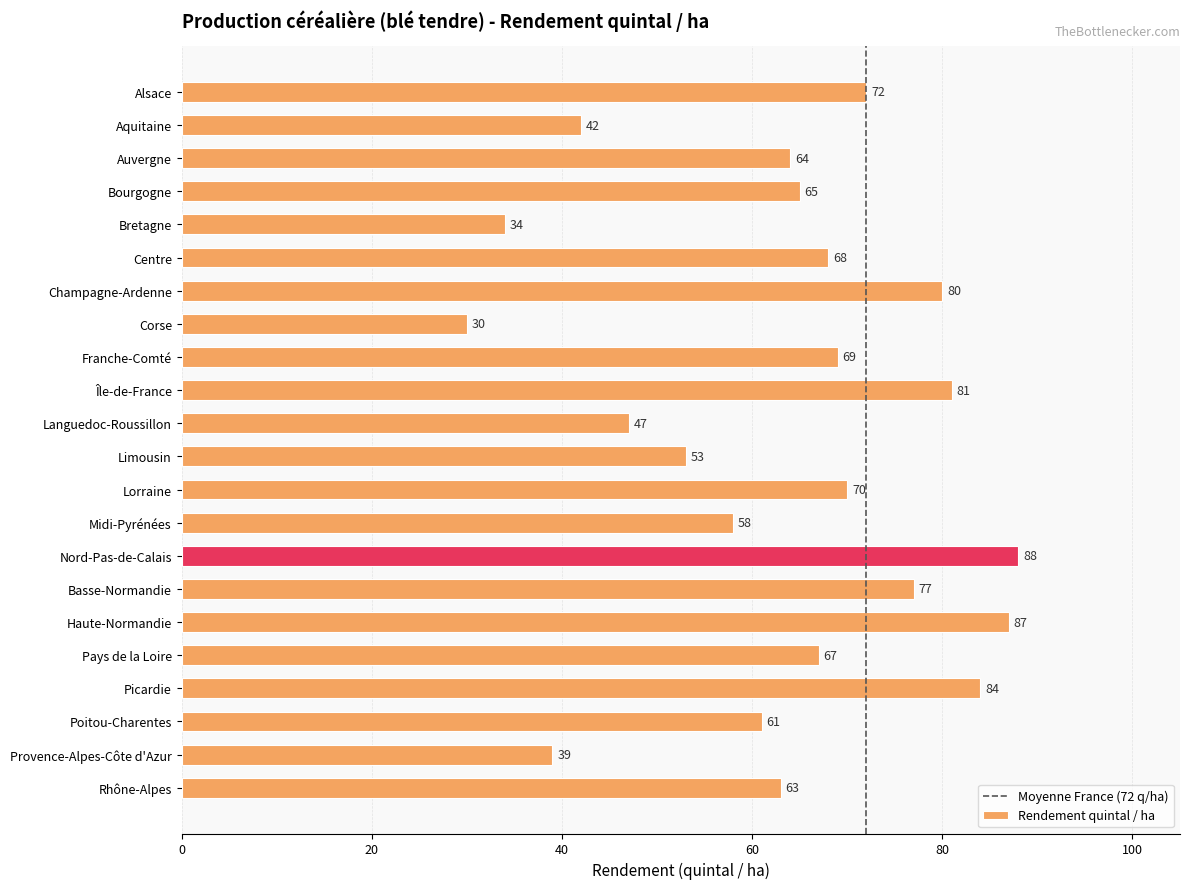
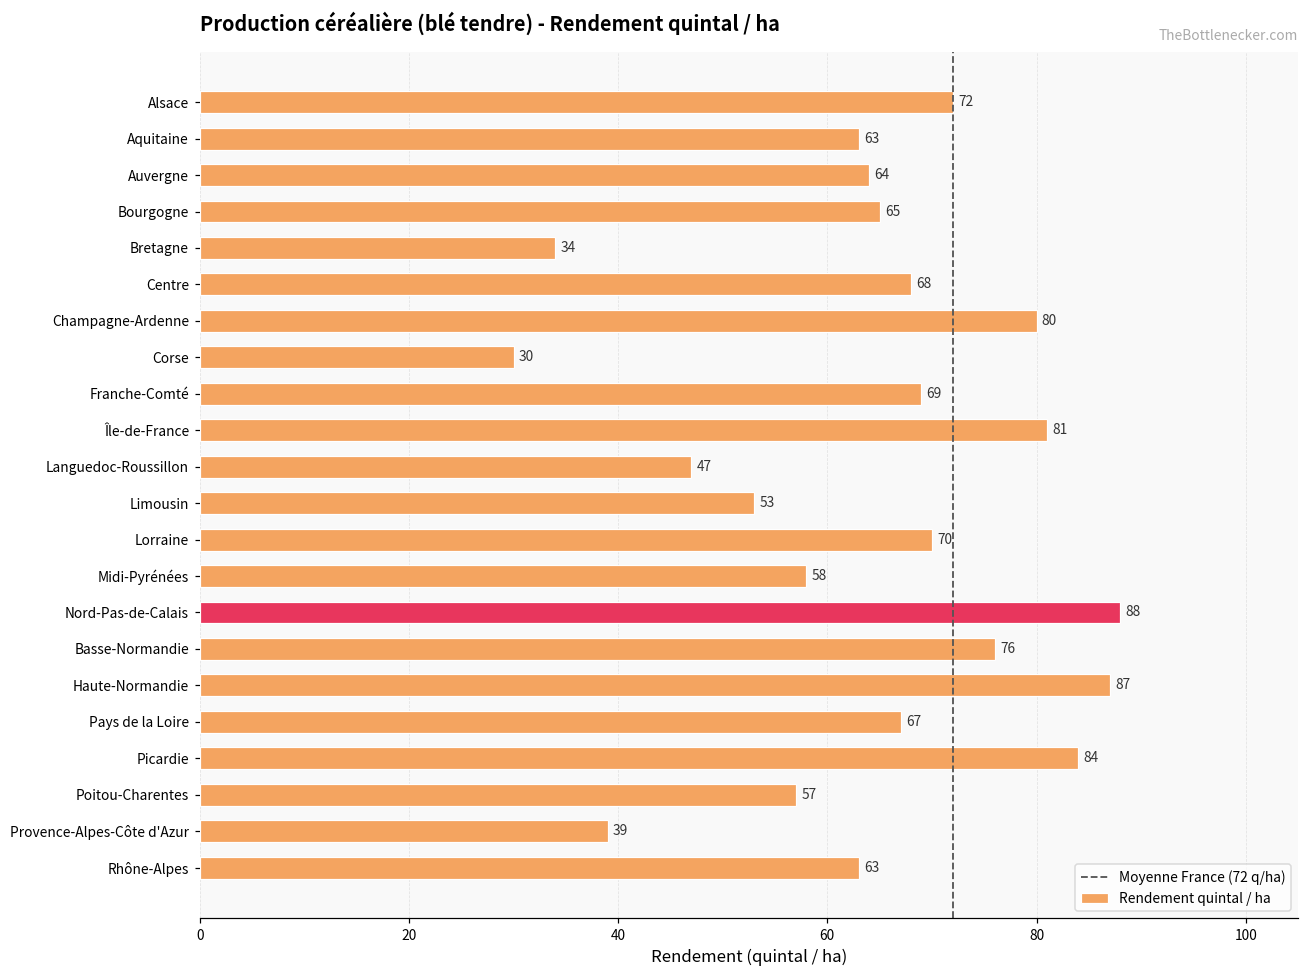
Aquitaine: 42 -> 63
Basse-Normandie: 77 -> 76
Poitou-Charentes: 61 -> 57
